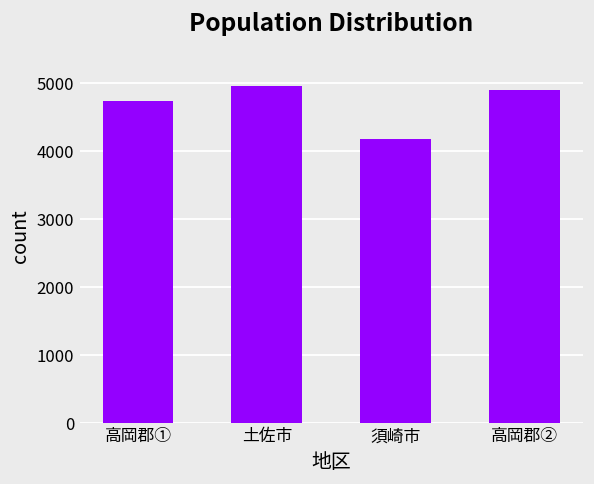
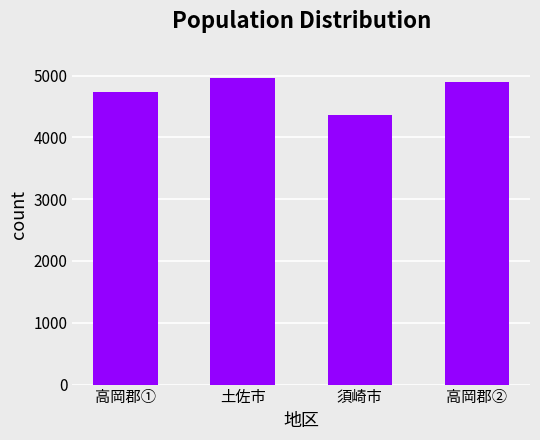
須崎市: 4200 -> 4400
